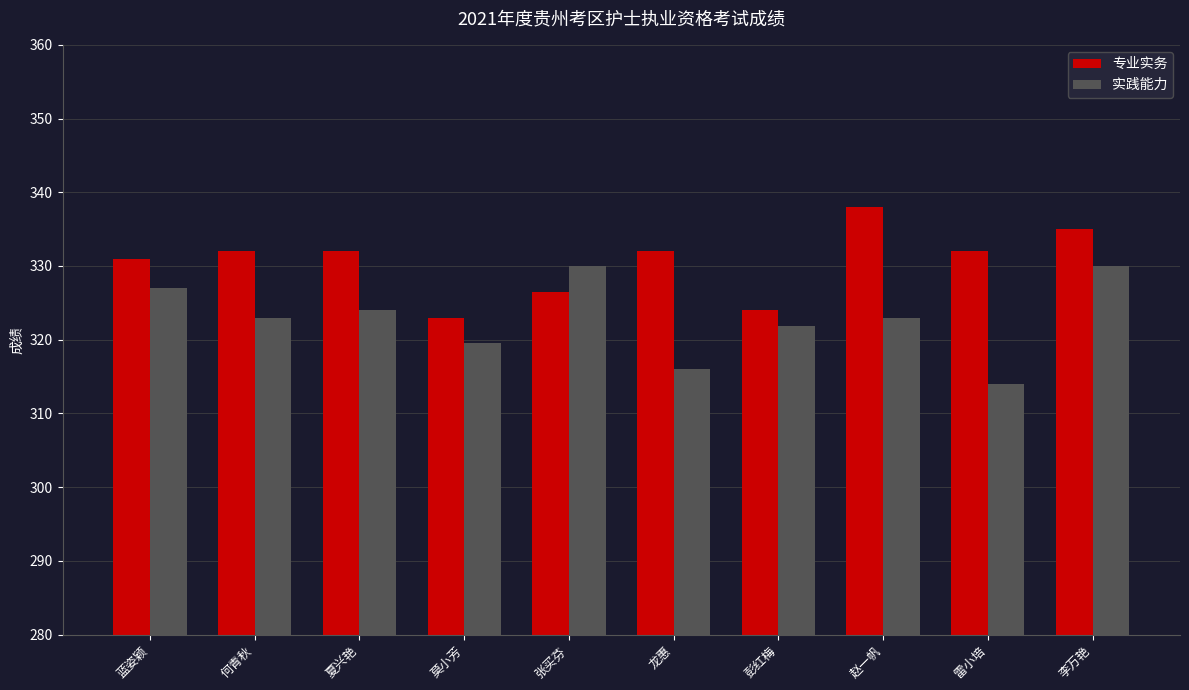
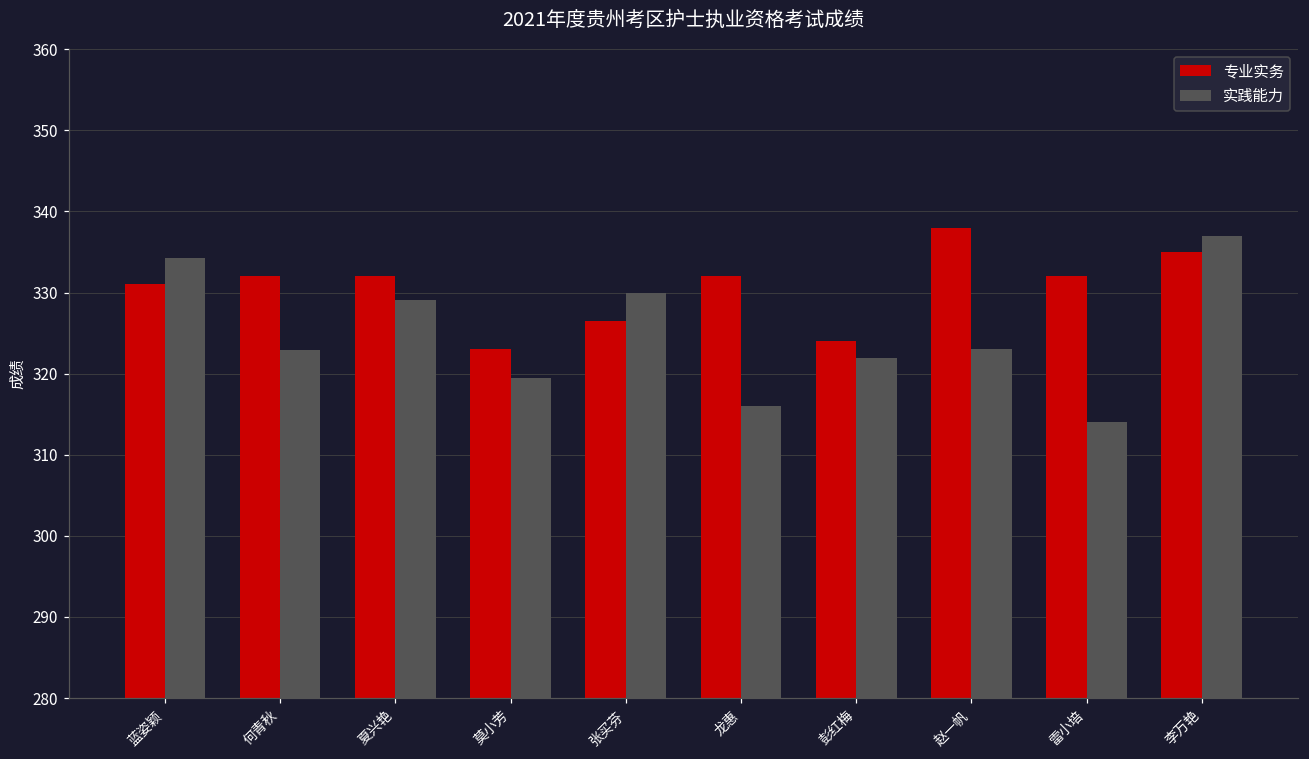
实践能力, 蓝姿颖: 327 -> 334
实践能力, 夏兴艳: 324 -> 329
实践能力, 李万艳: 330 -> 337
